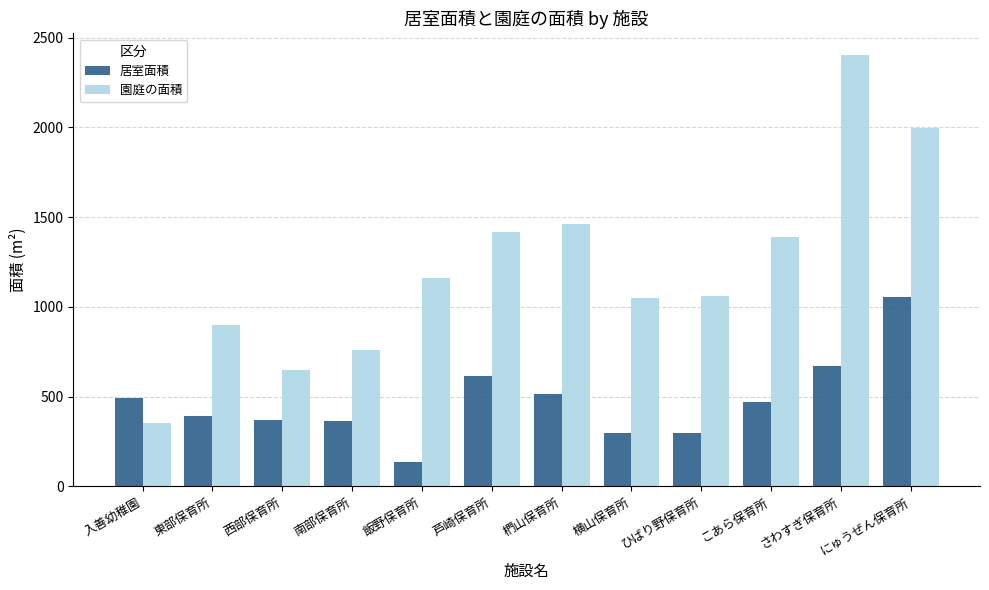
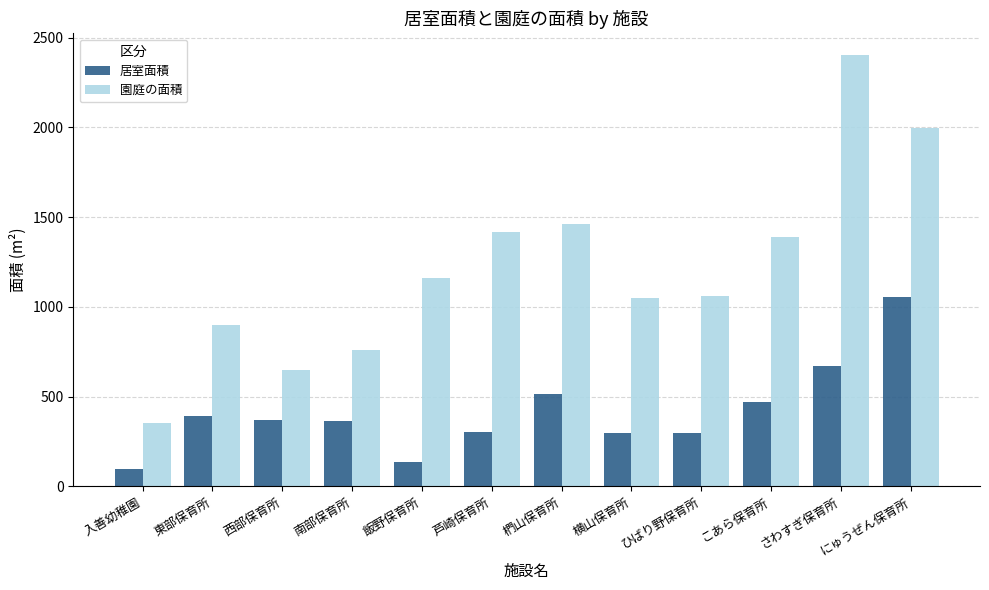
居室面積, 入善幼稚園: 490 -> 100
居室面積, 芦崎保育所: 620 -> 310
